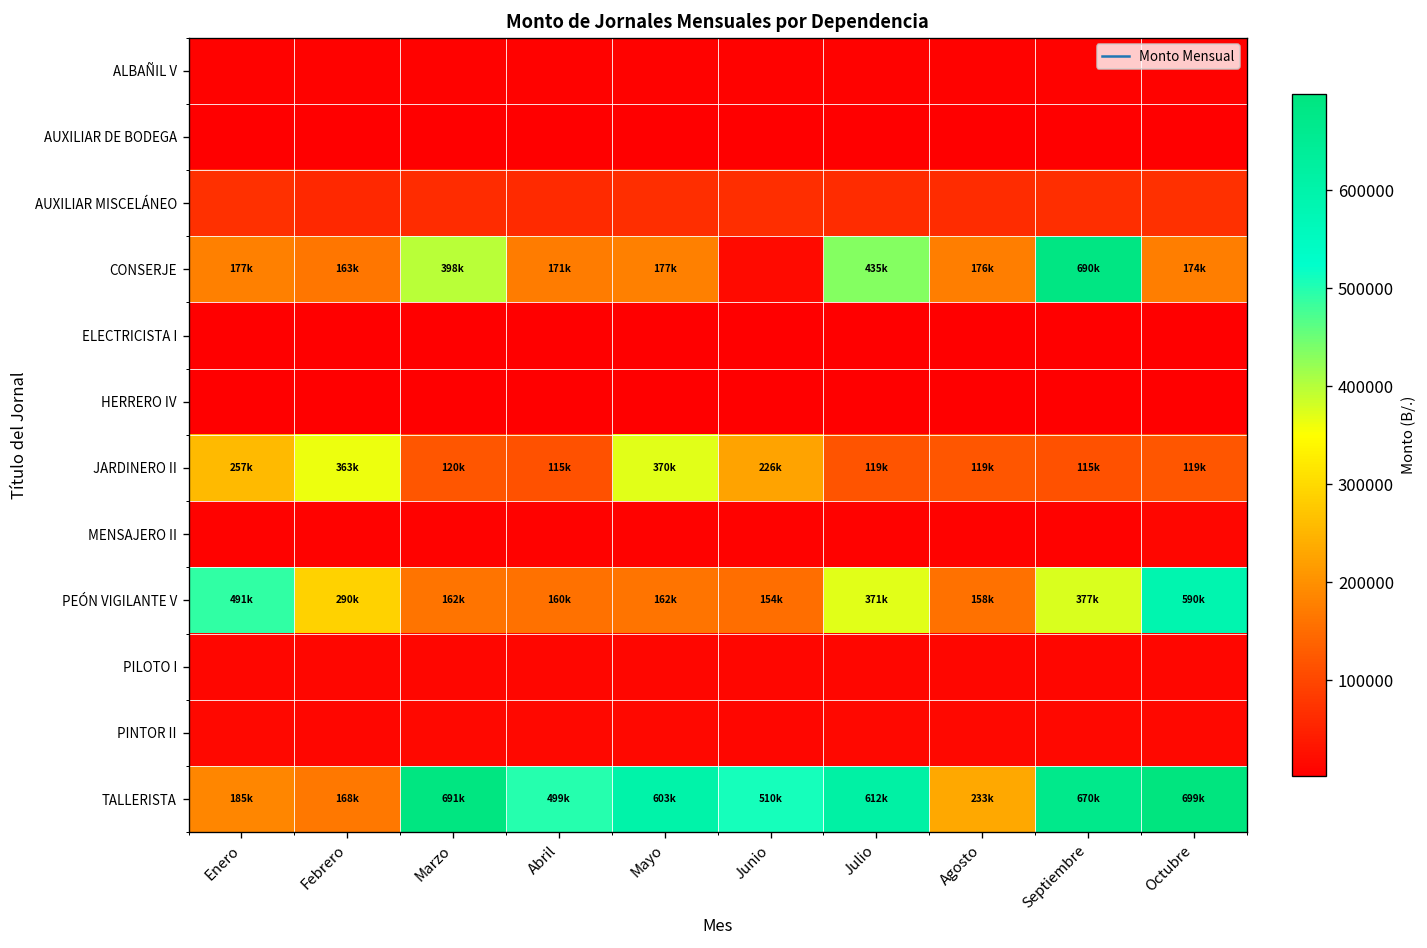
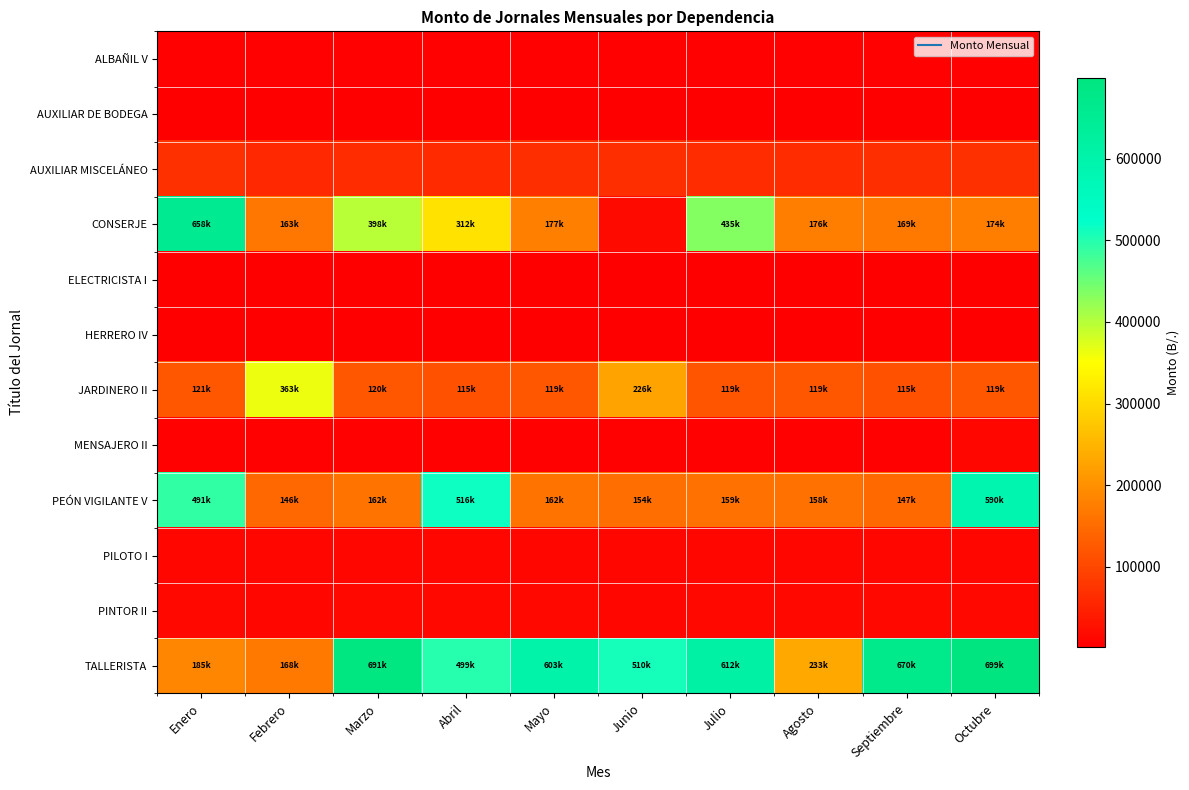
CONSERJE, Enero: 177k -> 658k
CONSERJE, Abril: 171k -> 312k
CONSERJE, Septiembre: 690k -> 169k
JARDINERO II, Enero: 257k -> 121k
JARDINERO II, Mayo: 370k -> 119k
PEÓN VIGILANTE V, Febrero: 290k -> 146k
PEÓN VIGILANTE V, Abril: 160k -> 516k
PEÓN VIGILANTE V, Julio: 371k -> 159k
PEÓN VIGILANTE V, Septiembre: 377k -> 147k
